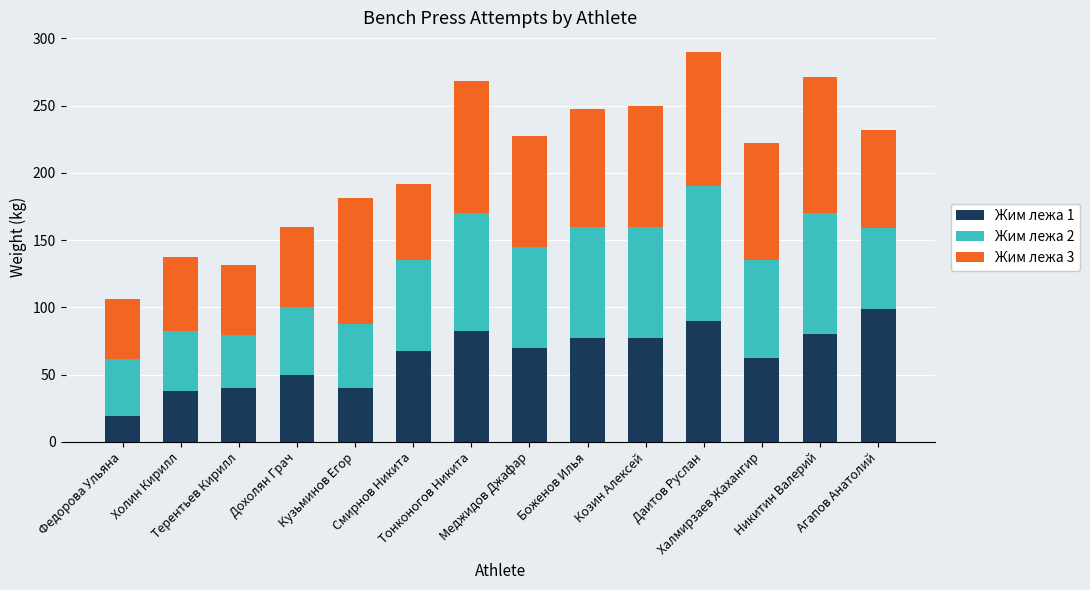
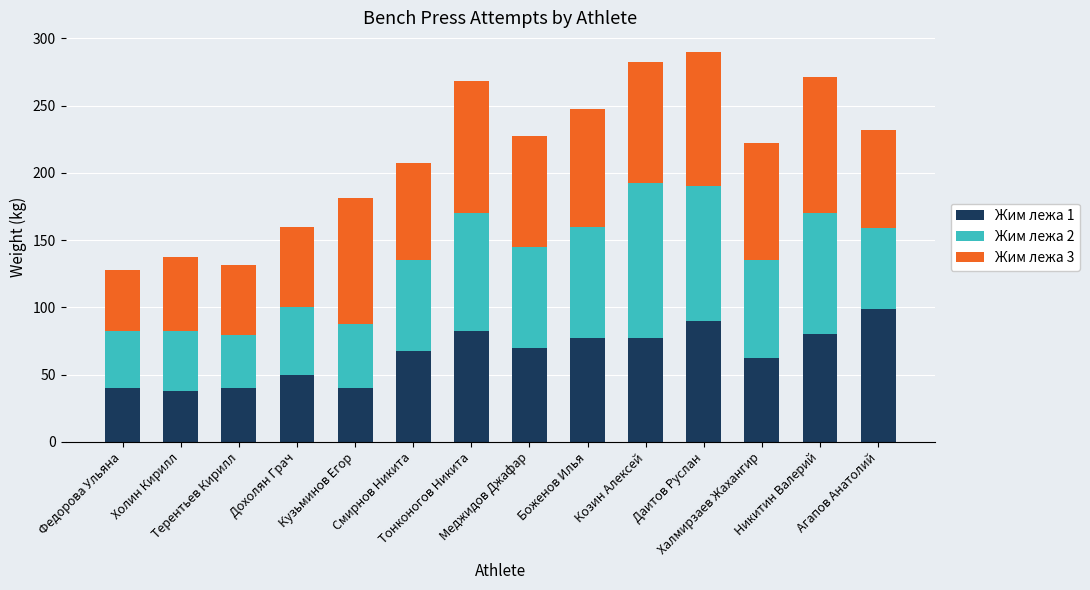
Жим лежа 1, Федорова Ульяна: 19 -> 40
Жим лежа 3, Смирнов Никита: 57 -> 73
Жим лежа 2, Козин Алексей: 83 -> 115
